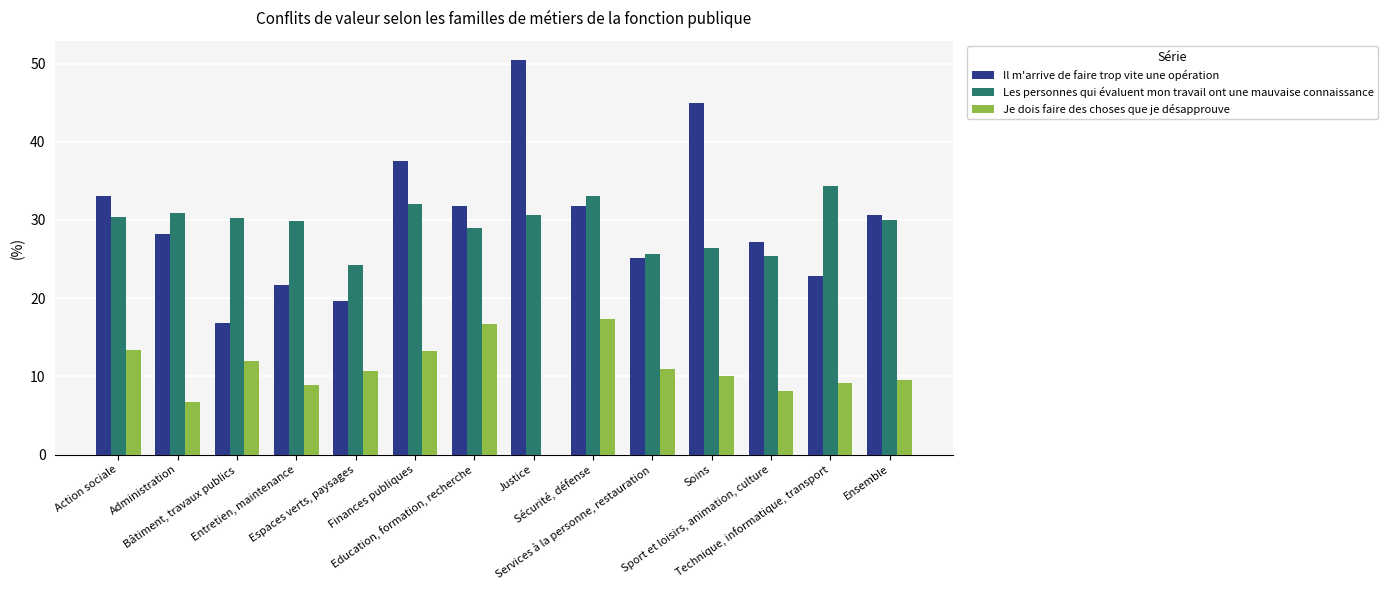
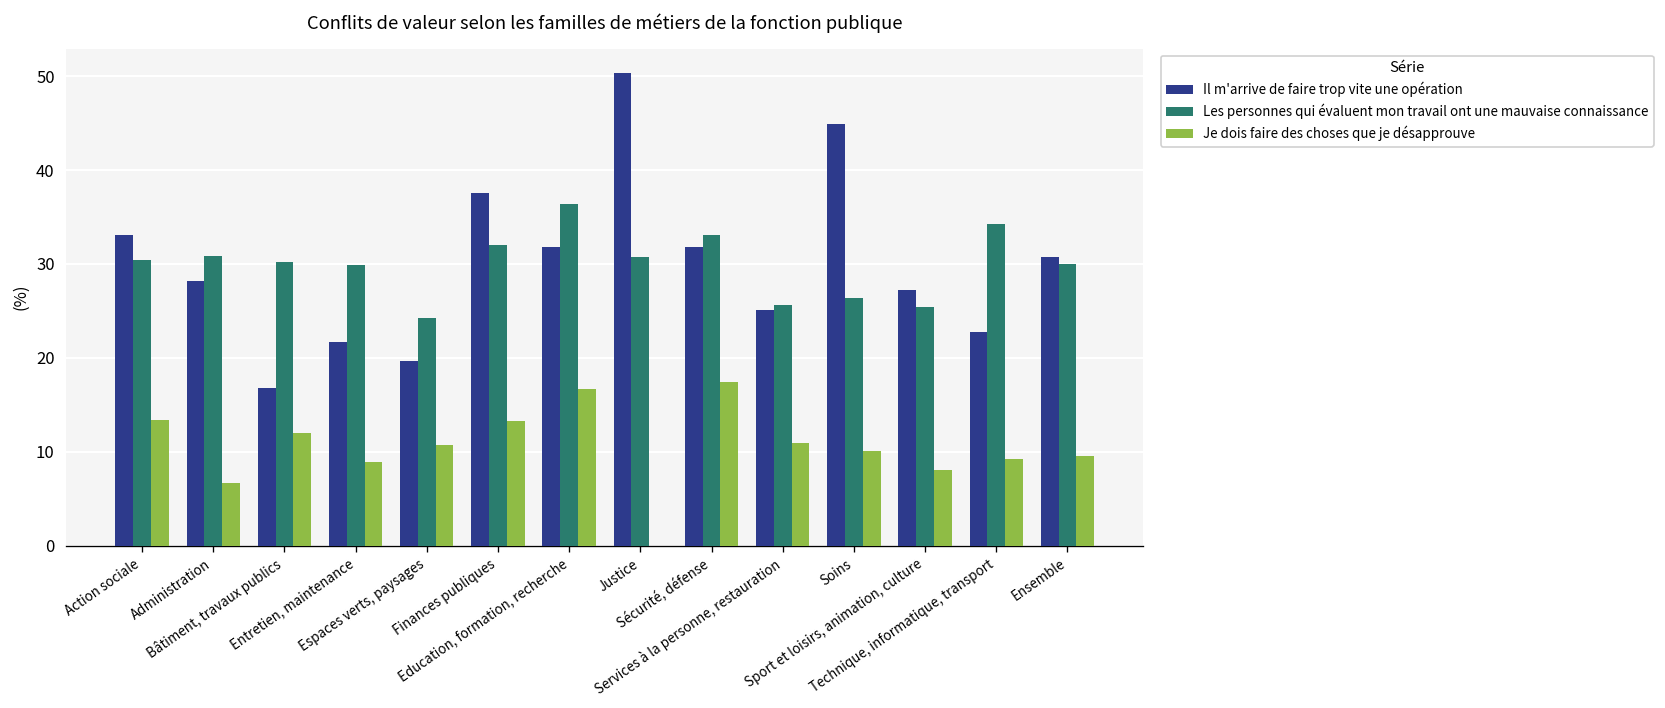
Les personnes qui évaluent mon travail ont une mauvaise connaissance, Education, formation, recherche: 29 -> 36
